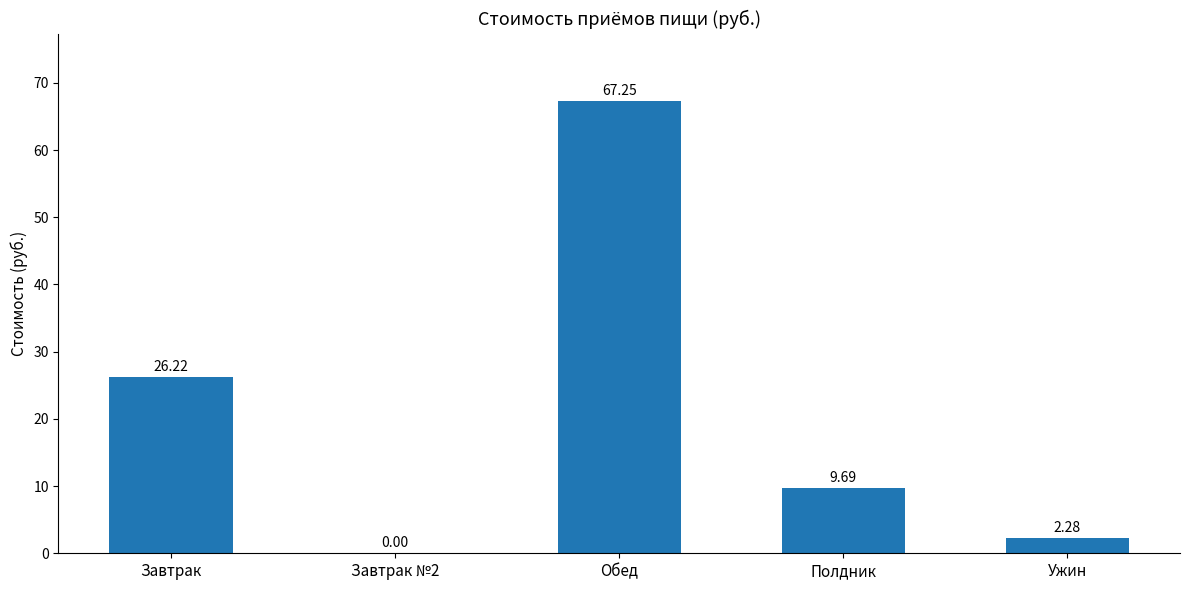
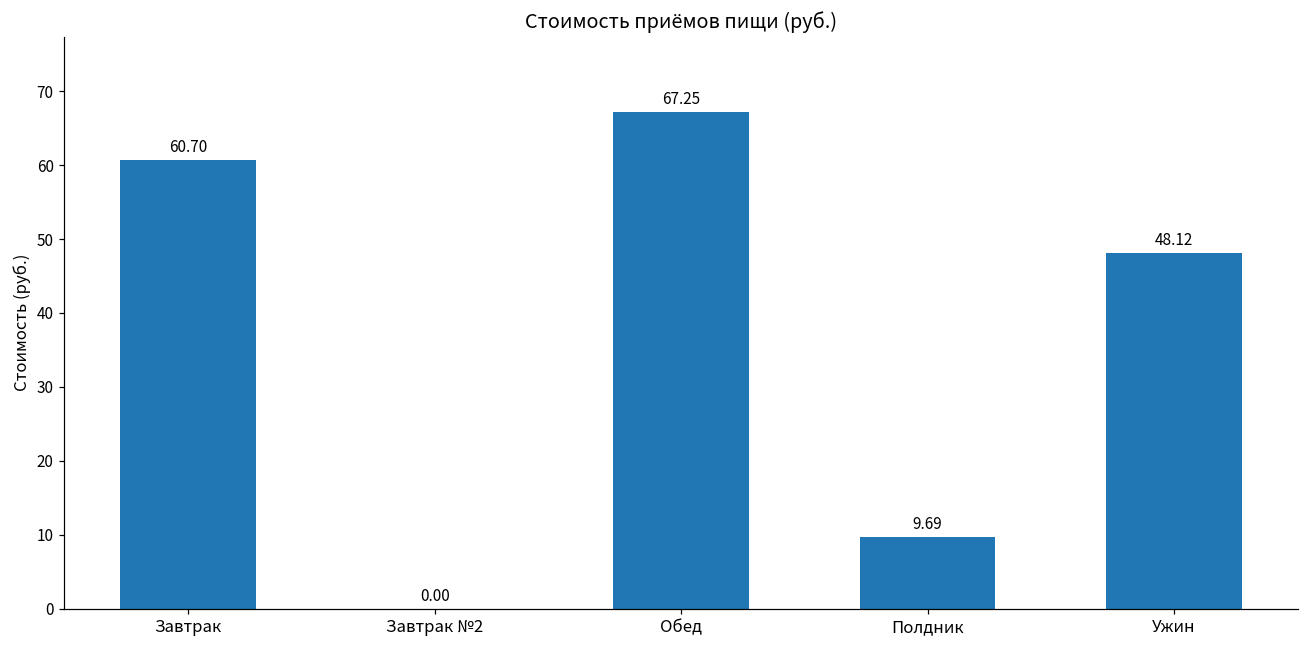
Завтрак: 26.22 -> 60.70
Ужин: 2.28 -> 48.12
